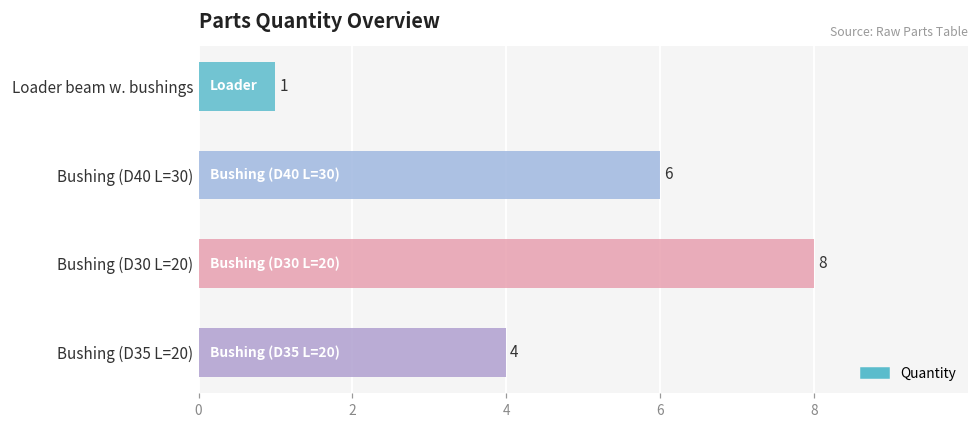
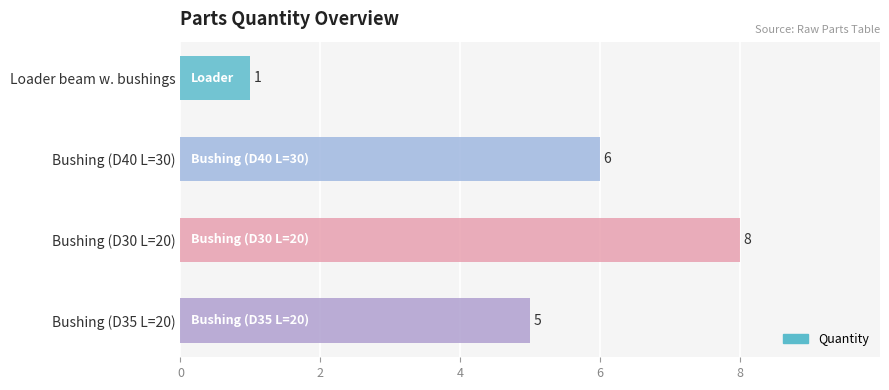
Bushing (D35 L=20): 4 -> 5
